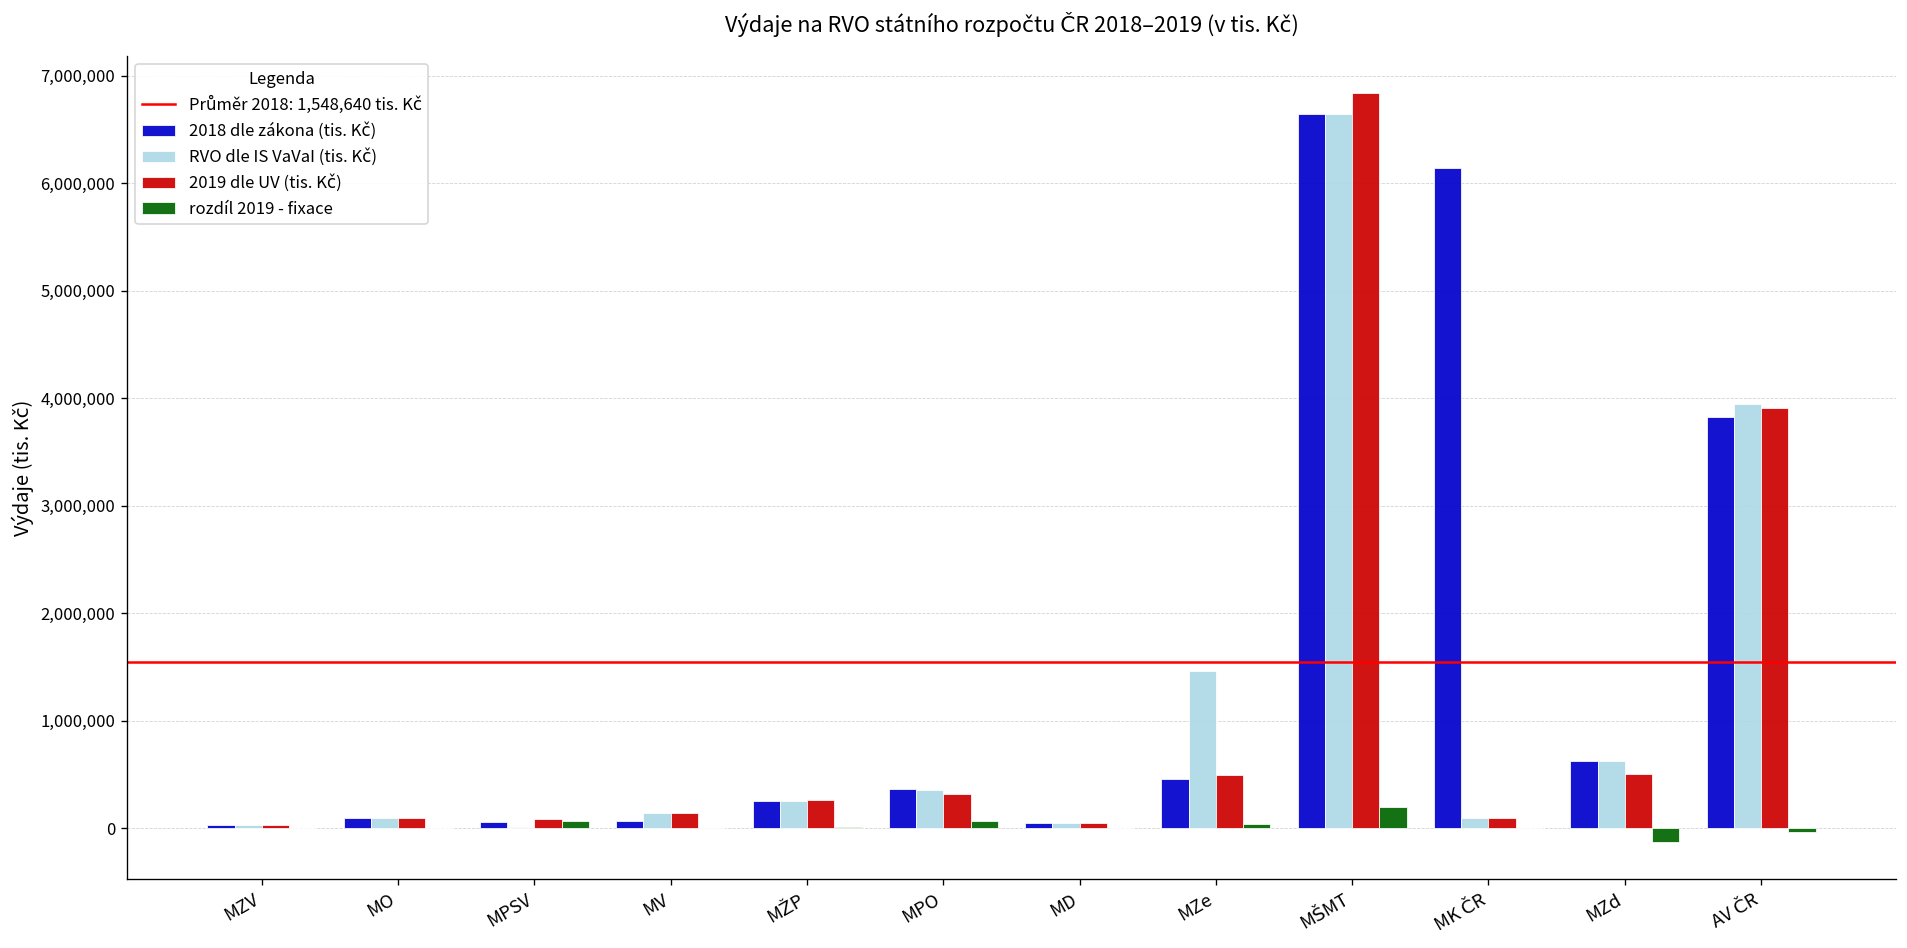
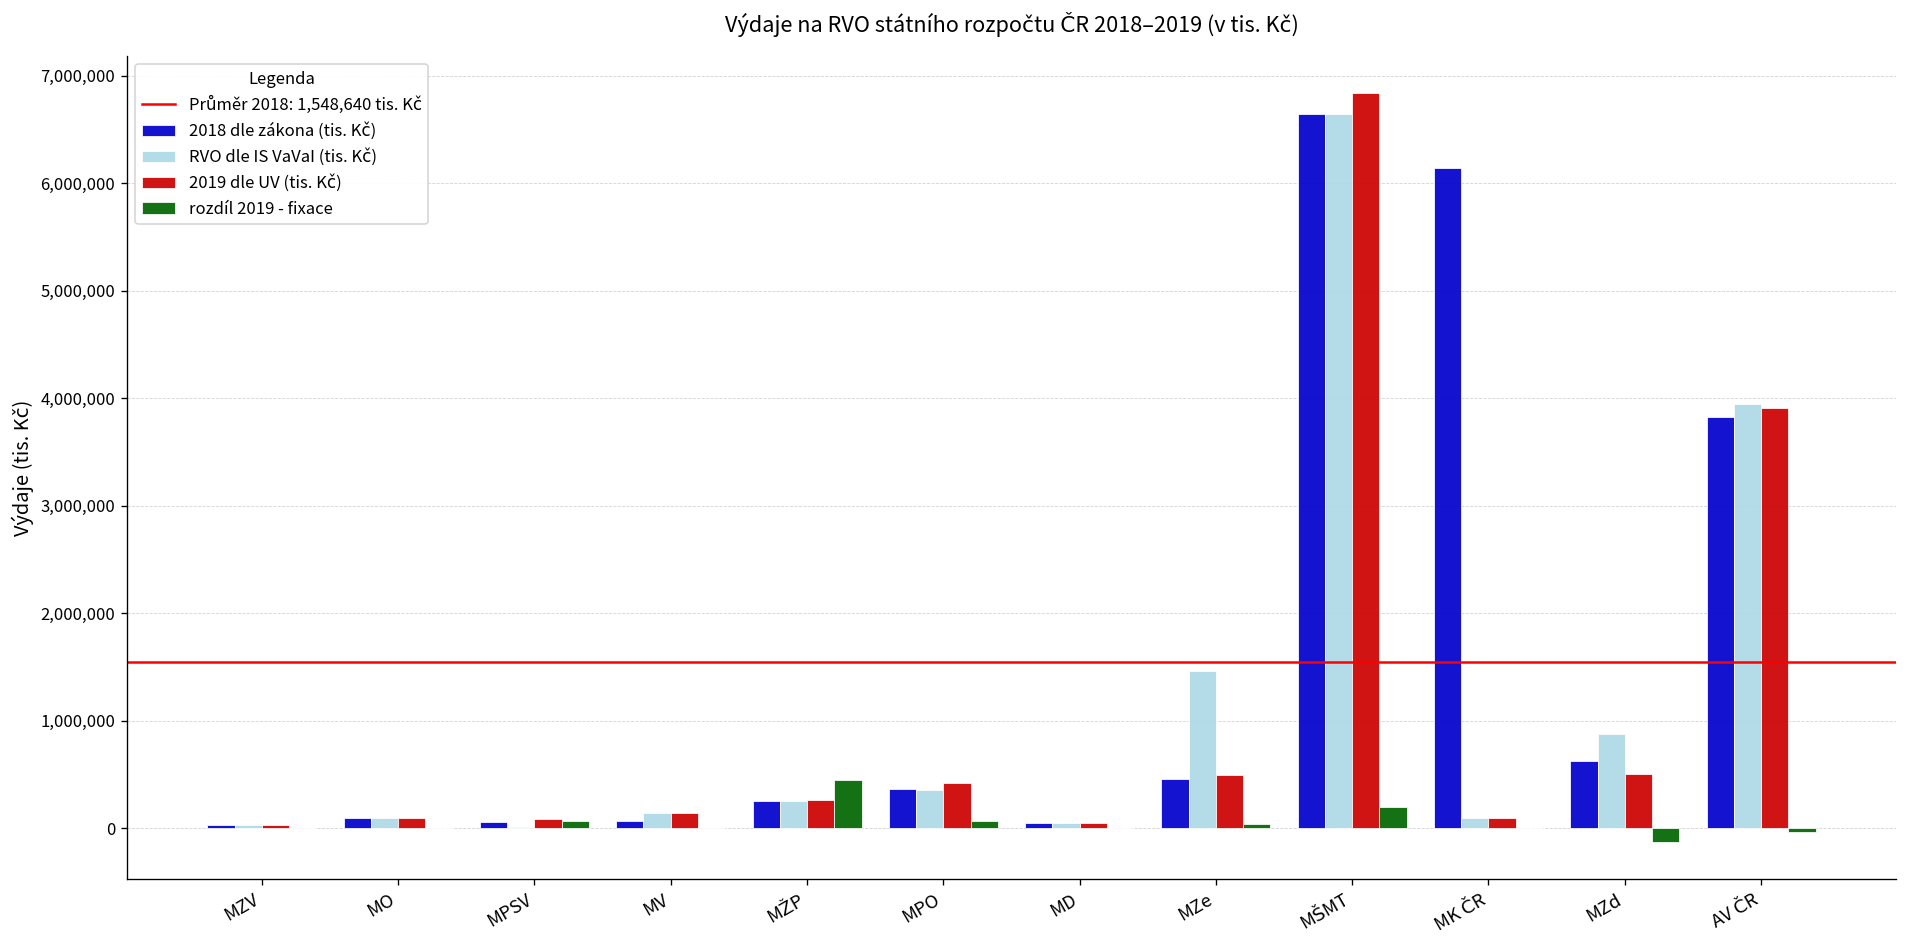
rozdíl 2019 - fixace, MŽP: 0 -> 400,000
2019 dle UV (tis. Kč), MPO: 300,000 -> 400,000
RVO dle IS VaVaI (tis. Kč), MZd: 600,000 -> 900,000
